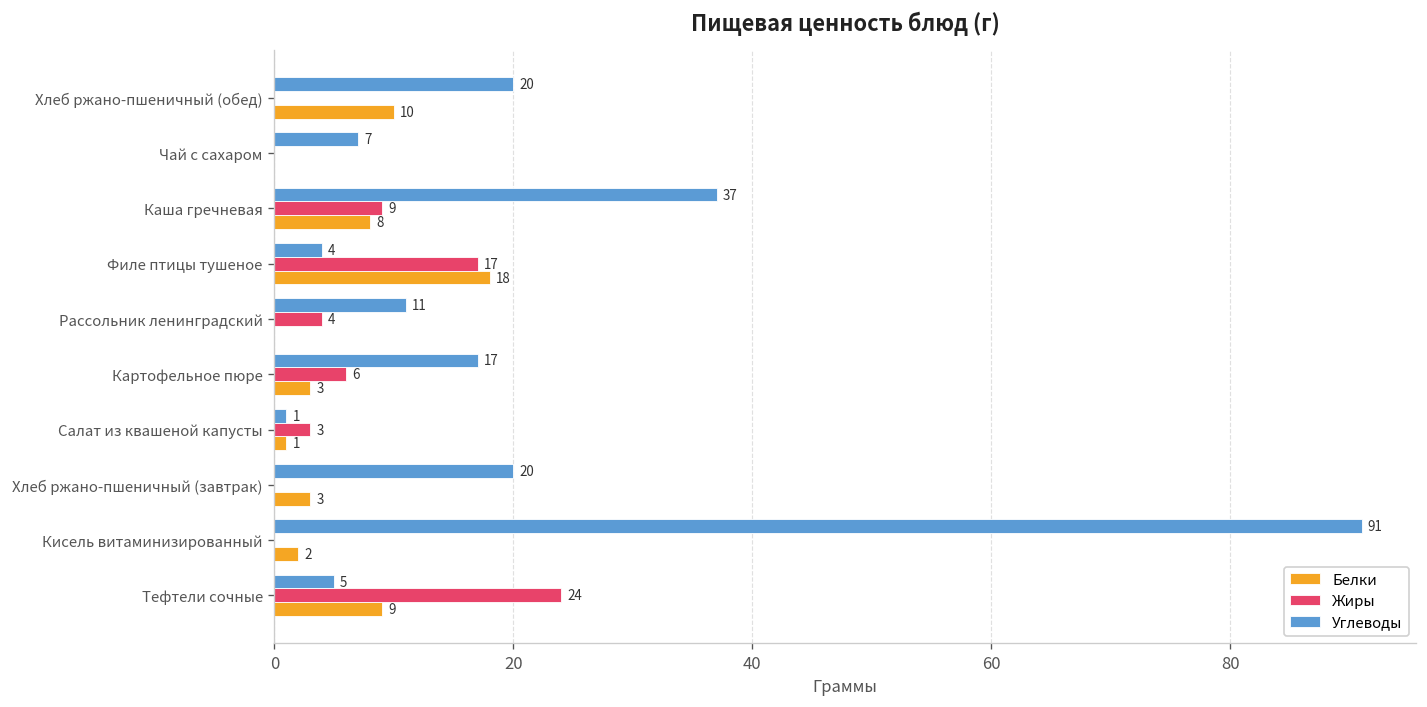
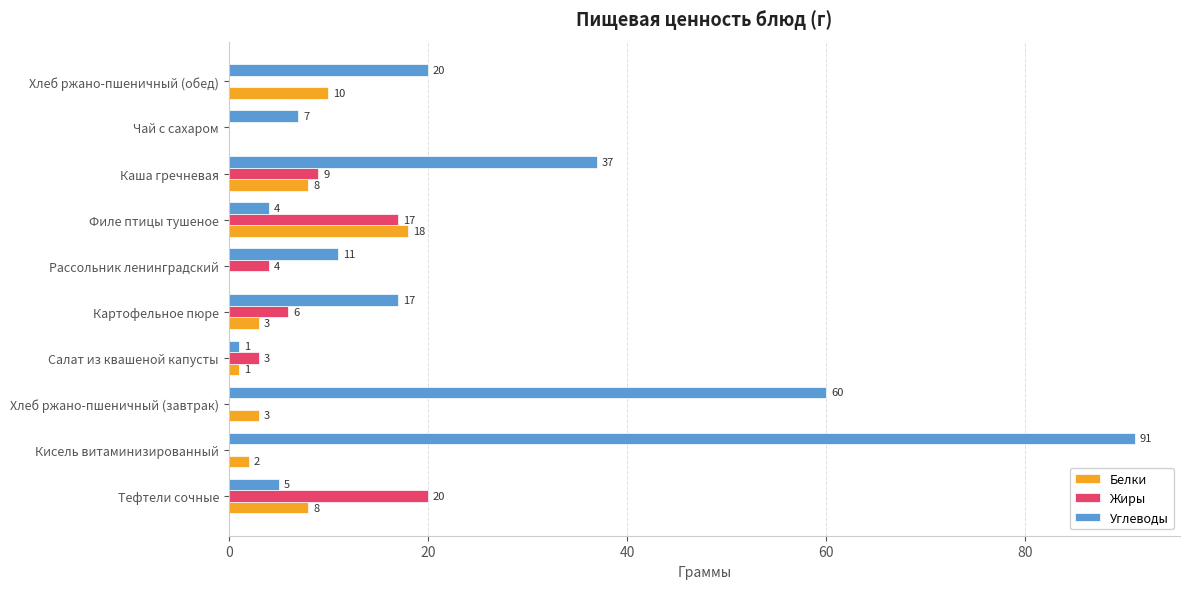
Углеводы, Хлеб ржано-пшеничный (завтрак): 20 -> 60
Жиры, Тефтели сочные: 24 -> 20
Белки, Тефтели сочные: 9 -> 8
